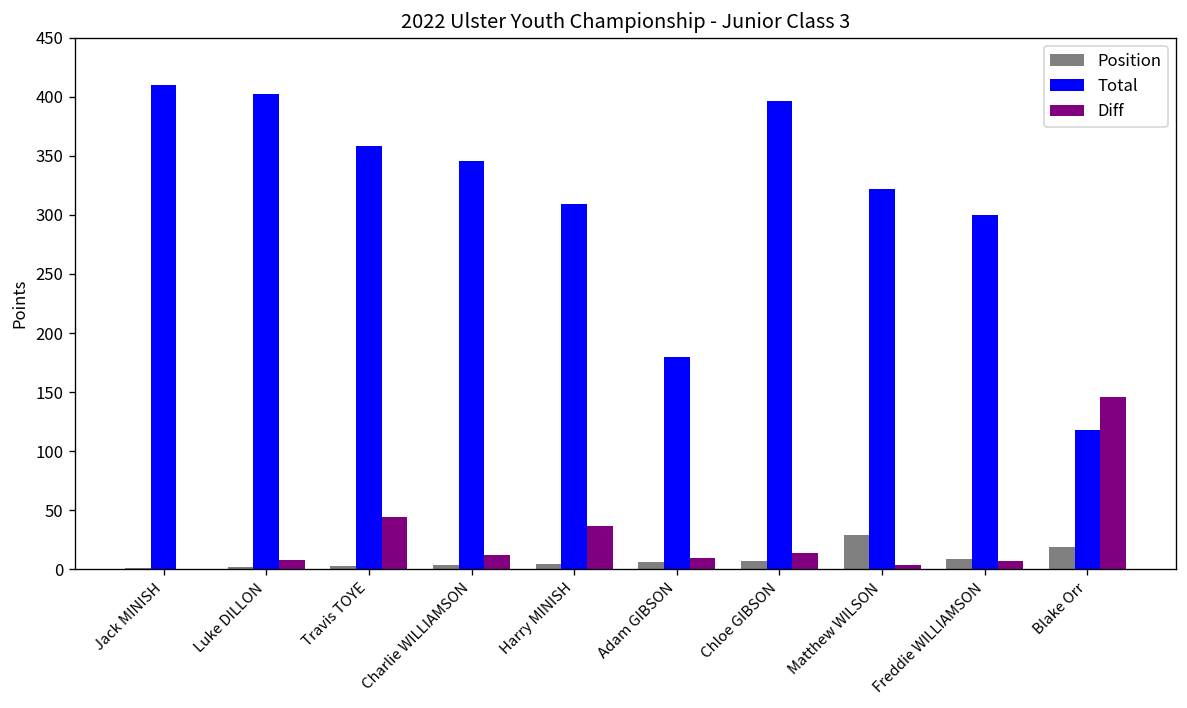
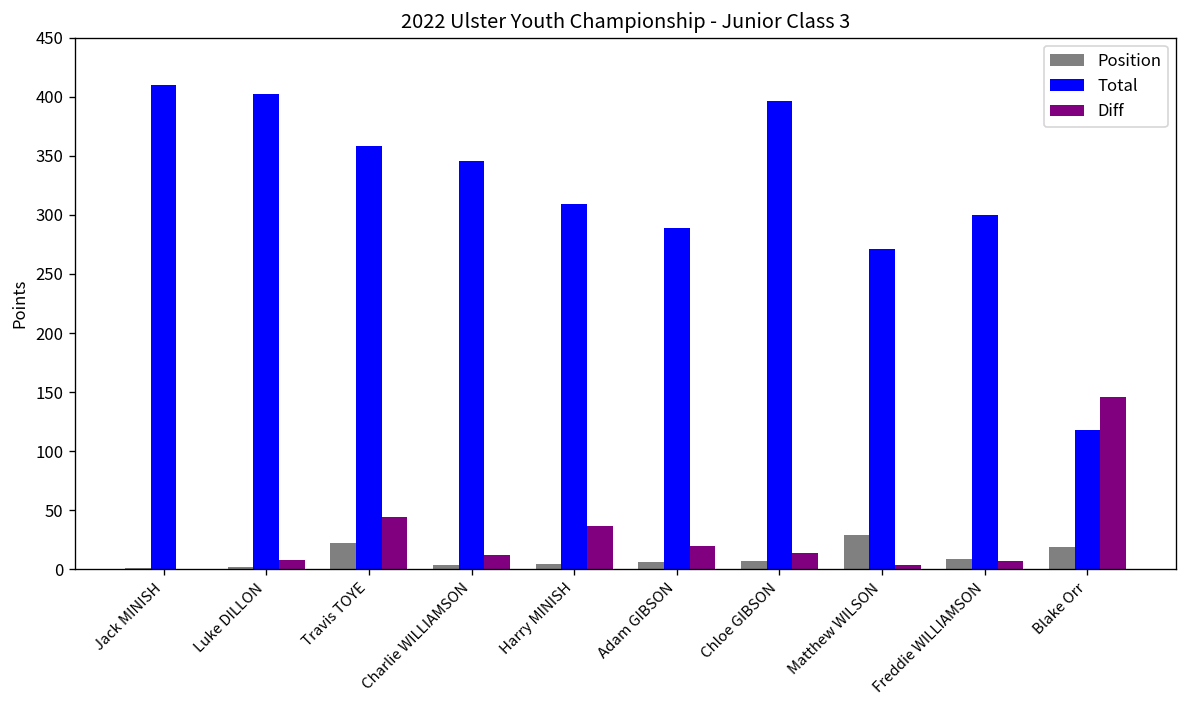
Position, Travis TOYE: 0 -> 20
Total, Adam GIBSON: 180 -> 290
Diff, Adam GIBSON: 10 -> 20
Total, Matthew WILSON: 320 -> 270
